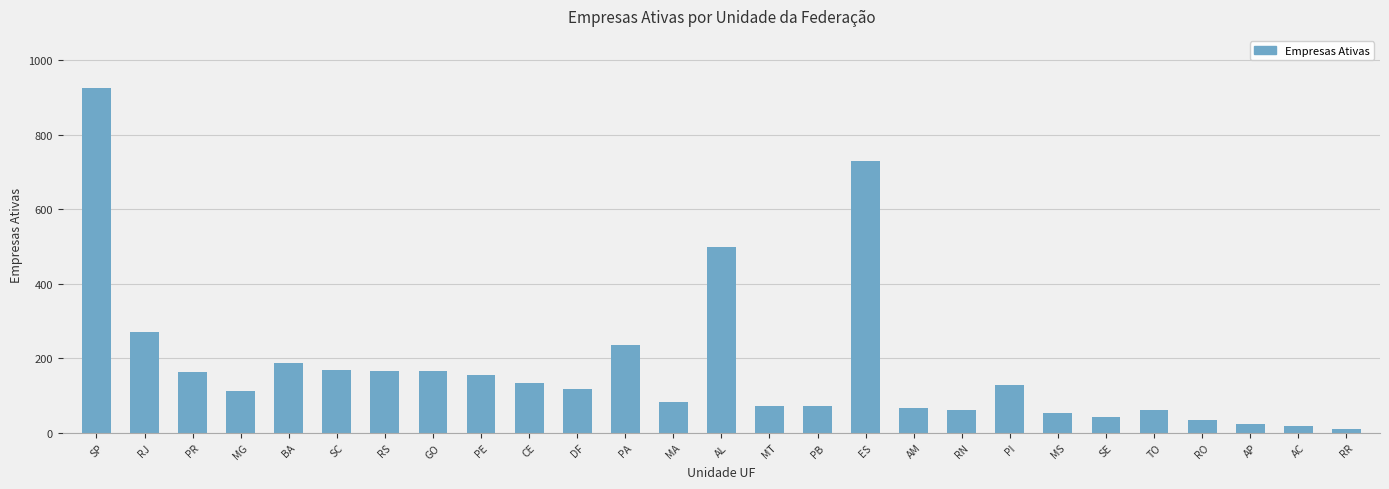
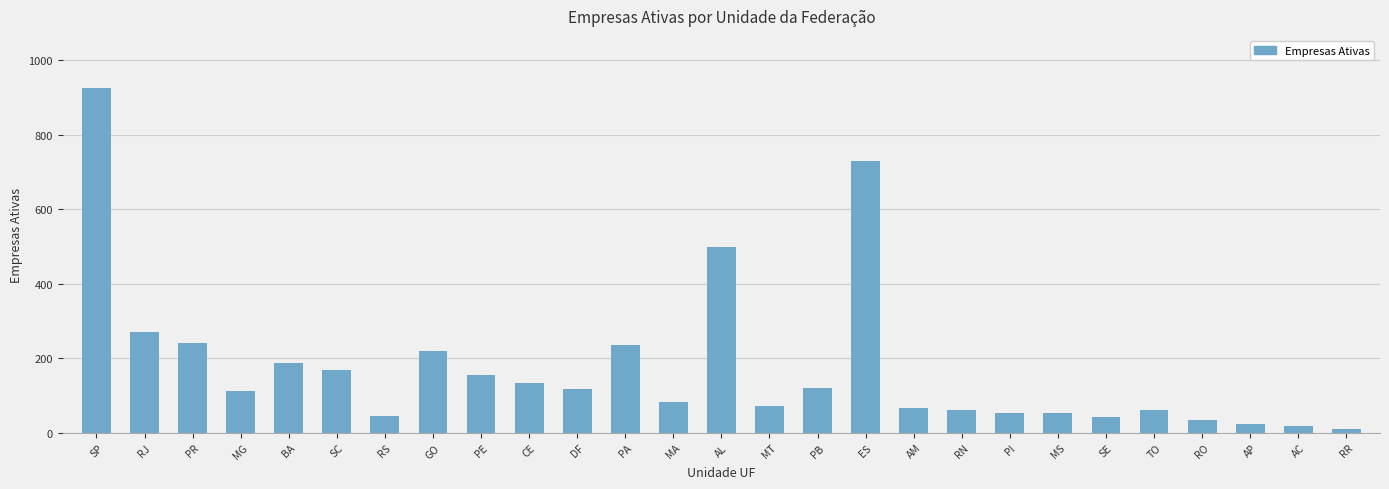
PR: 160 -> 240
RS: 170 -> 50
GO: 170 -> 220
PB: 70 -> 120
PI: 130 -> 50
